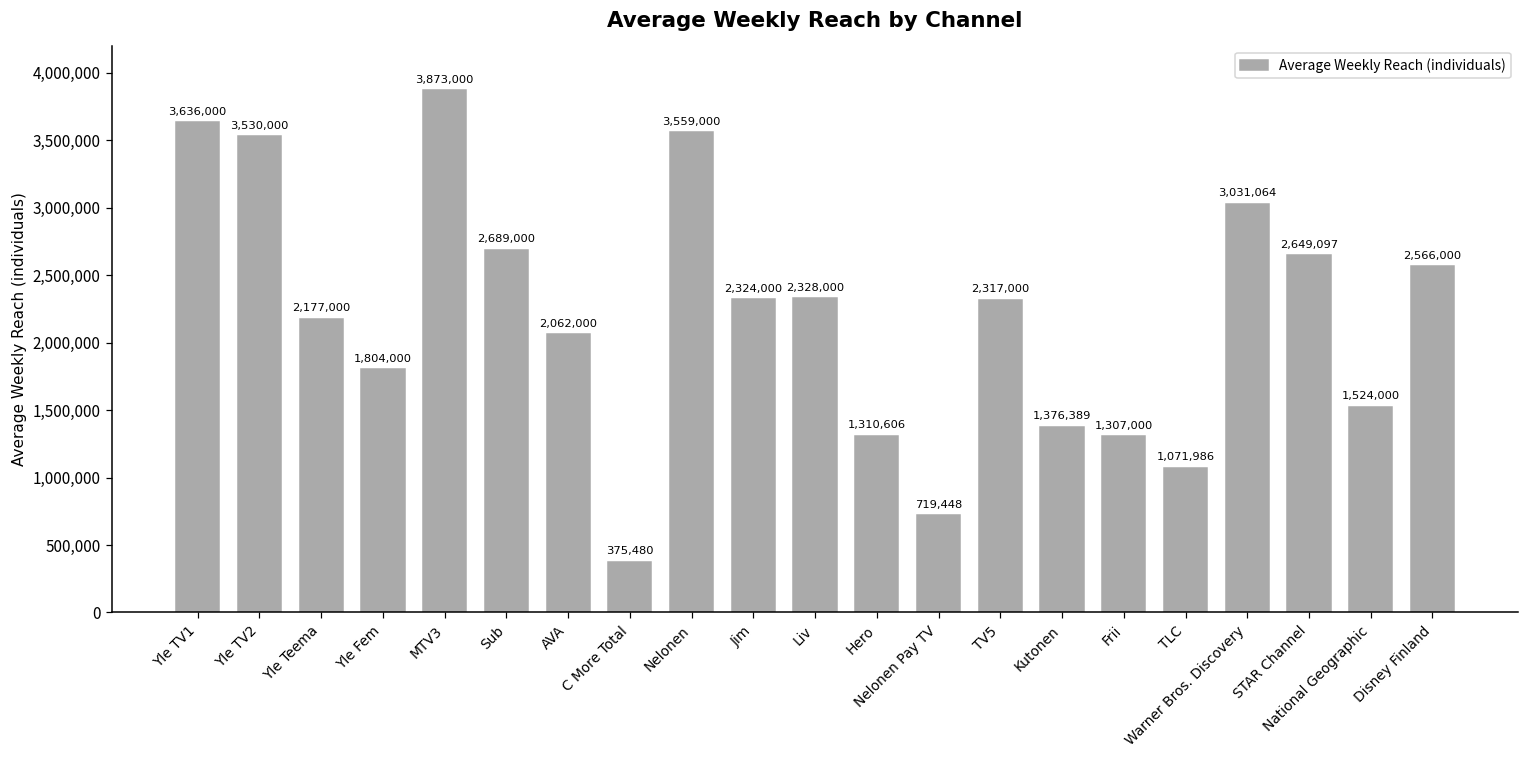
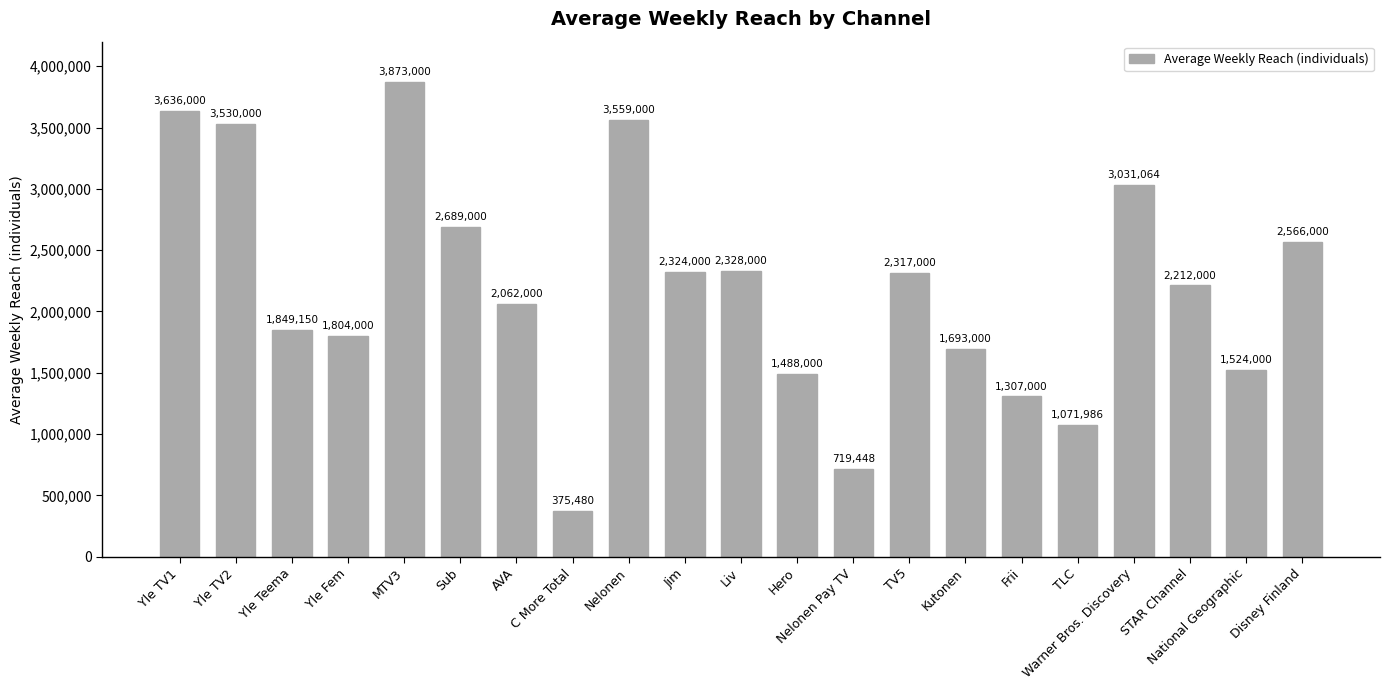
Yle Teema: 2,177,000 -> 1,849,150
Hero: 1,310,606 -> 1,488,000
Kutonen: 1,376,389 -> 1,693,000
STAR Channel: 2,649,097 -> 2,212,000
